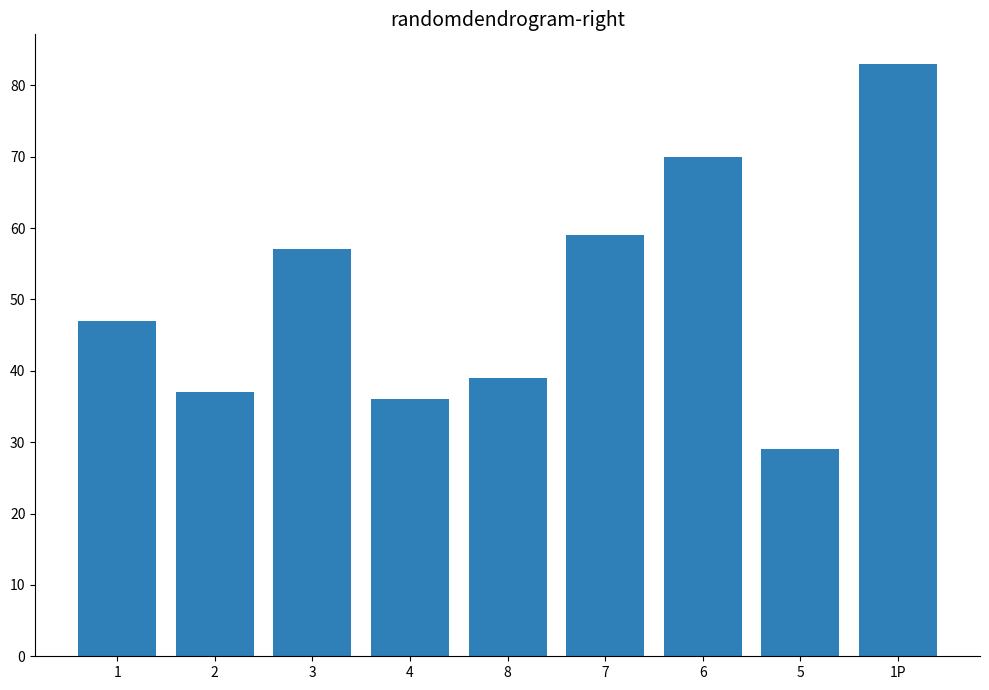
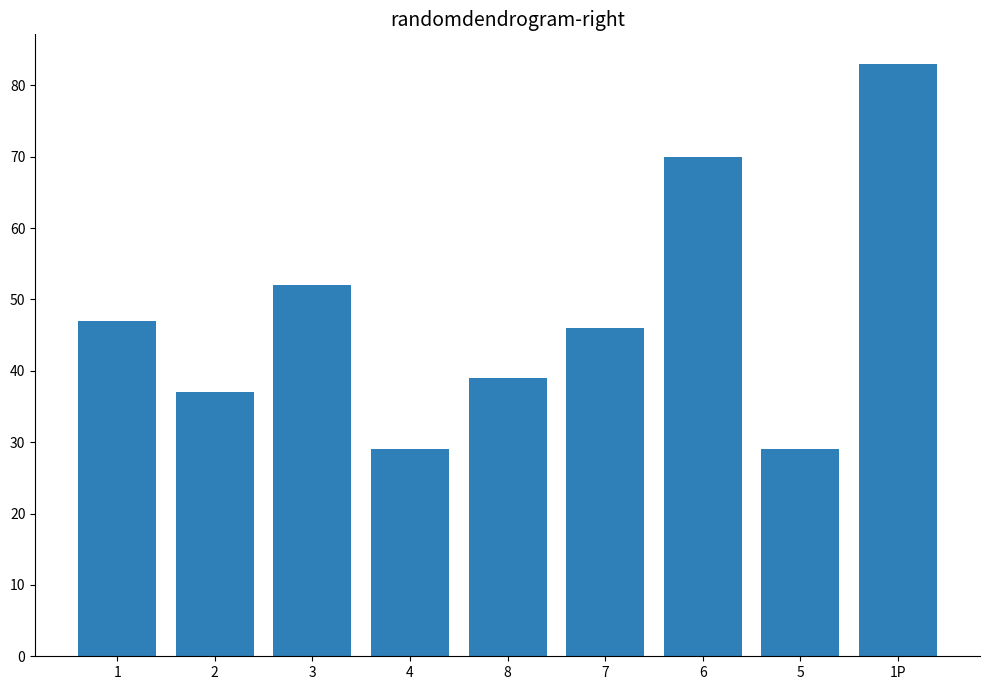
3: 57 -> 52
4: 36 -> 29
7: 59 -> 46
